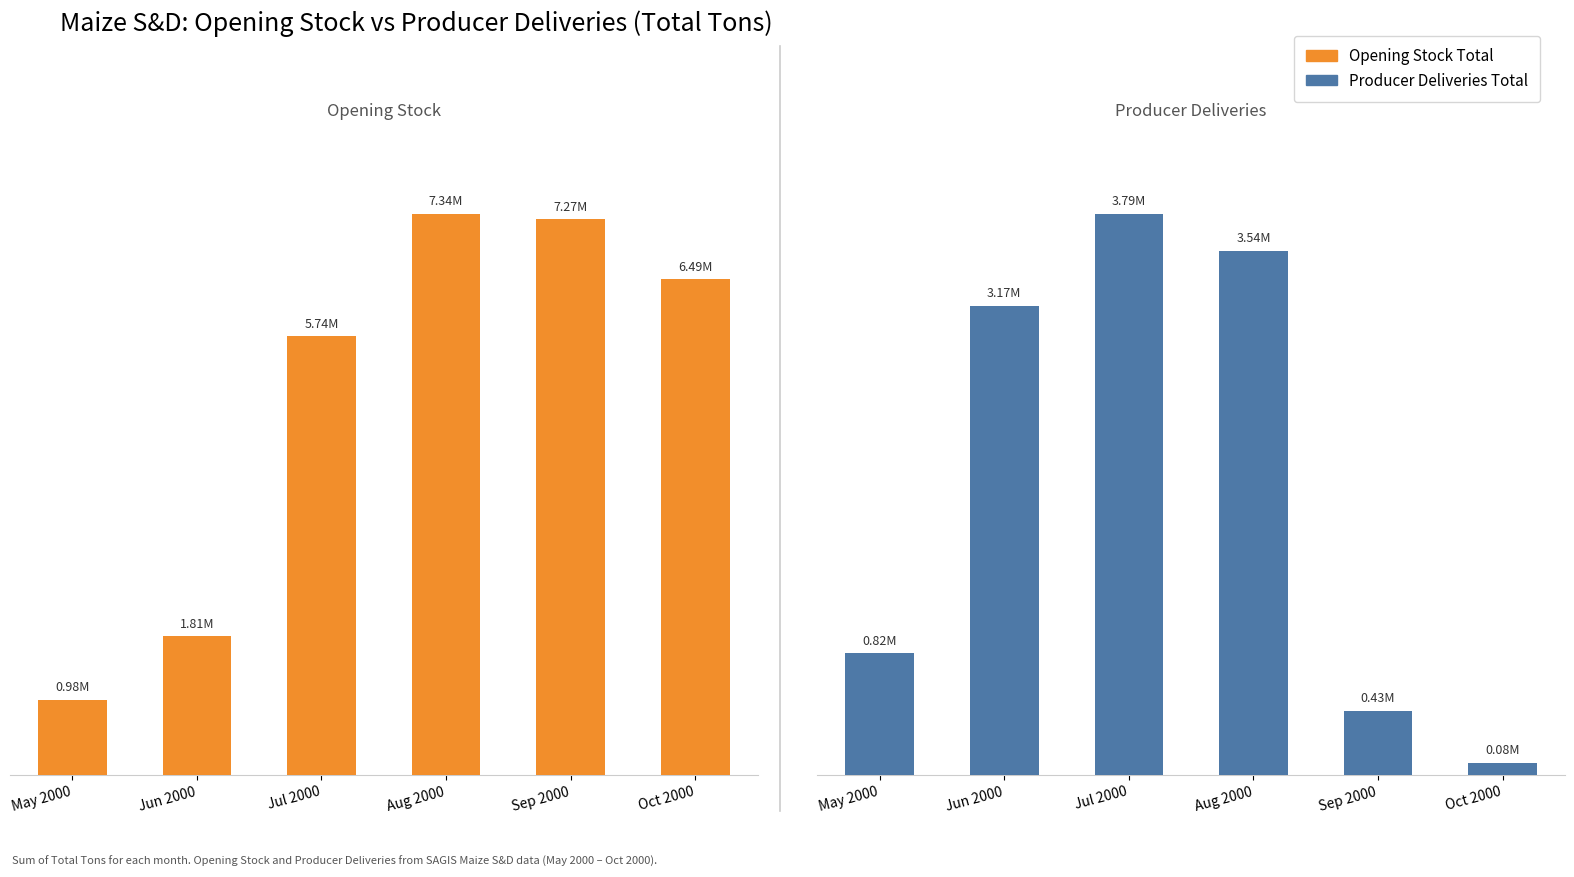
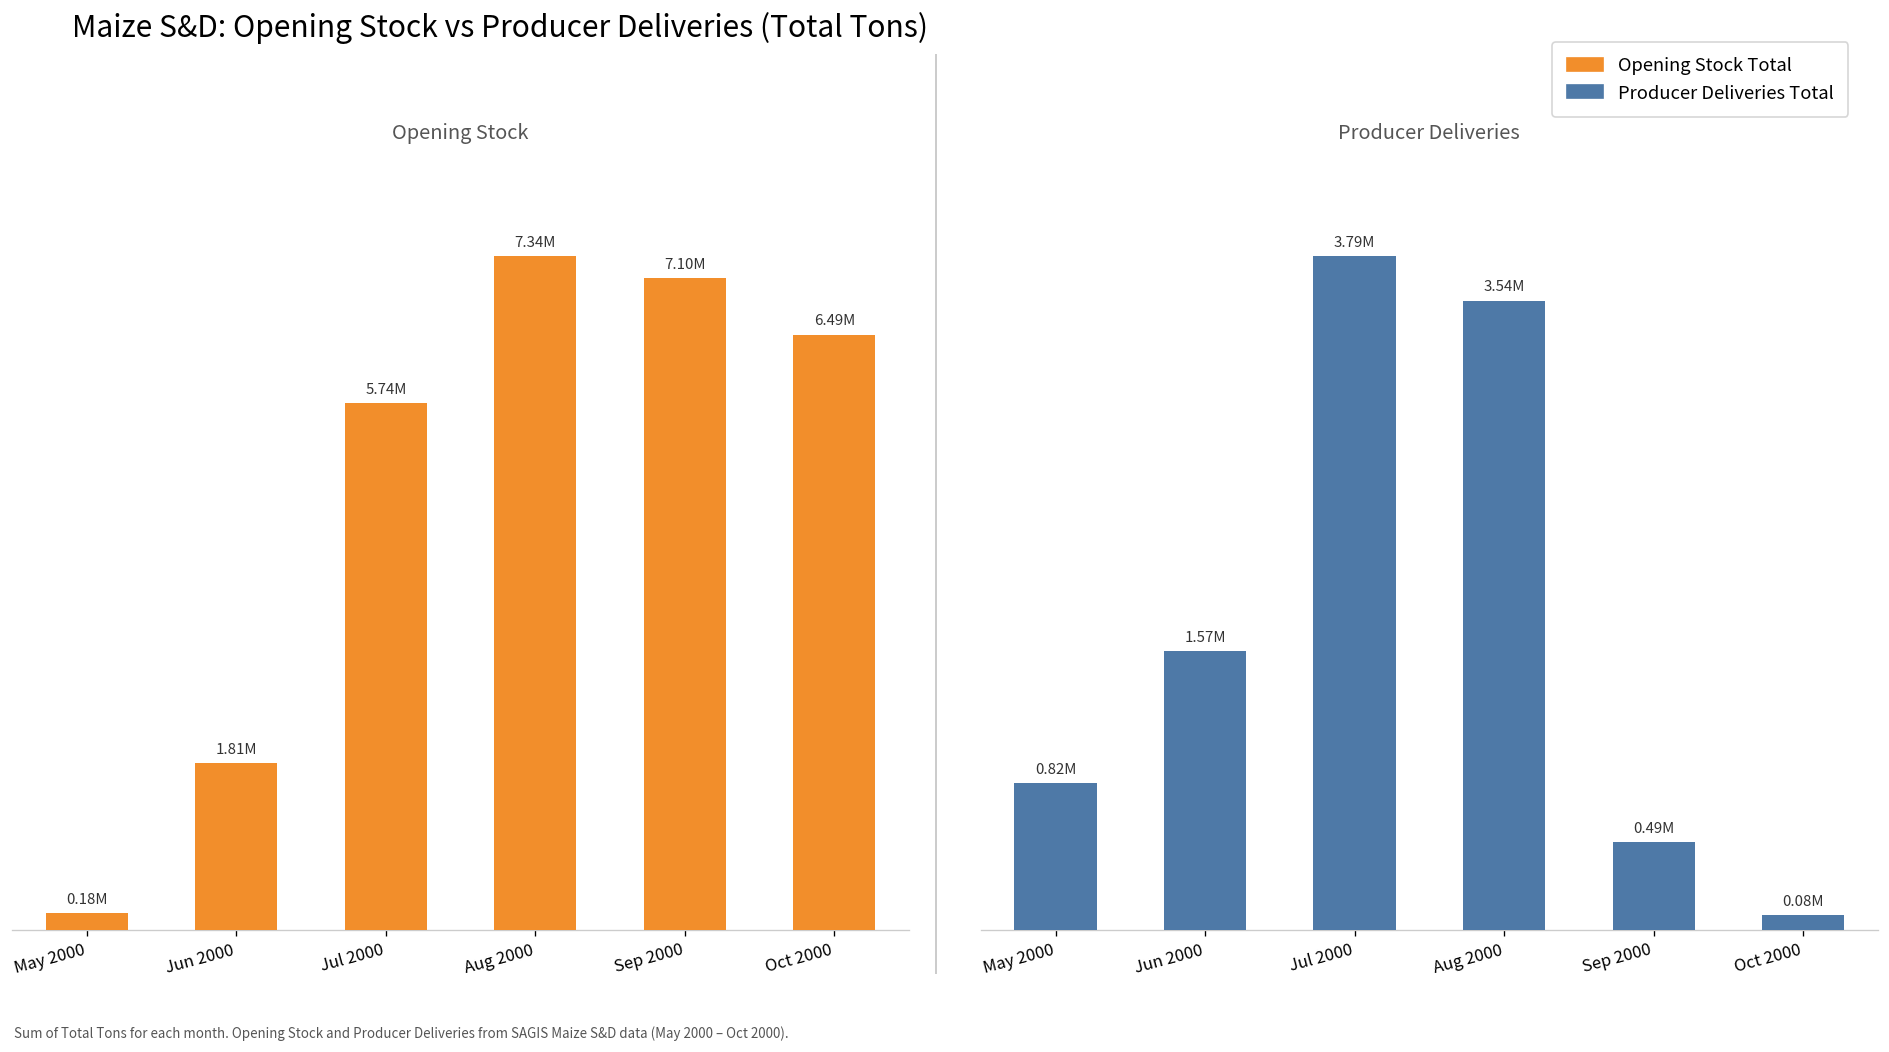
Opening Stock, May 2000: 0.98M -> 0.18M
Opening Stock, Sep 2000: 7.27M -> 7.10M
Producer Deliveries, Jun 2000: 3.17M -> 1.57M
Producer Deliveries, Sep 2000: 0.43M -> 0.49M
